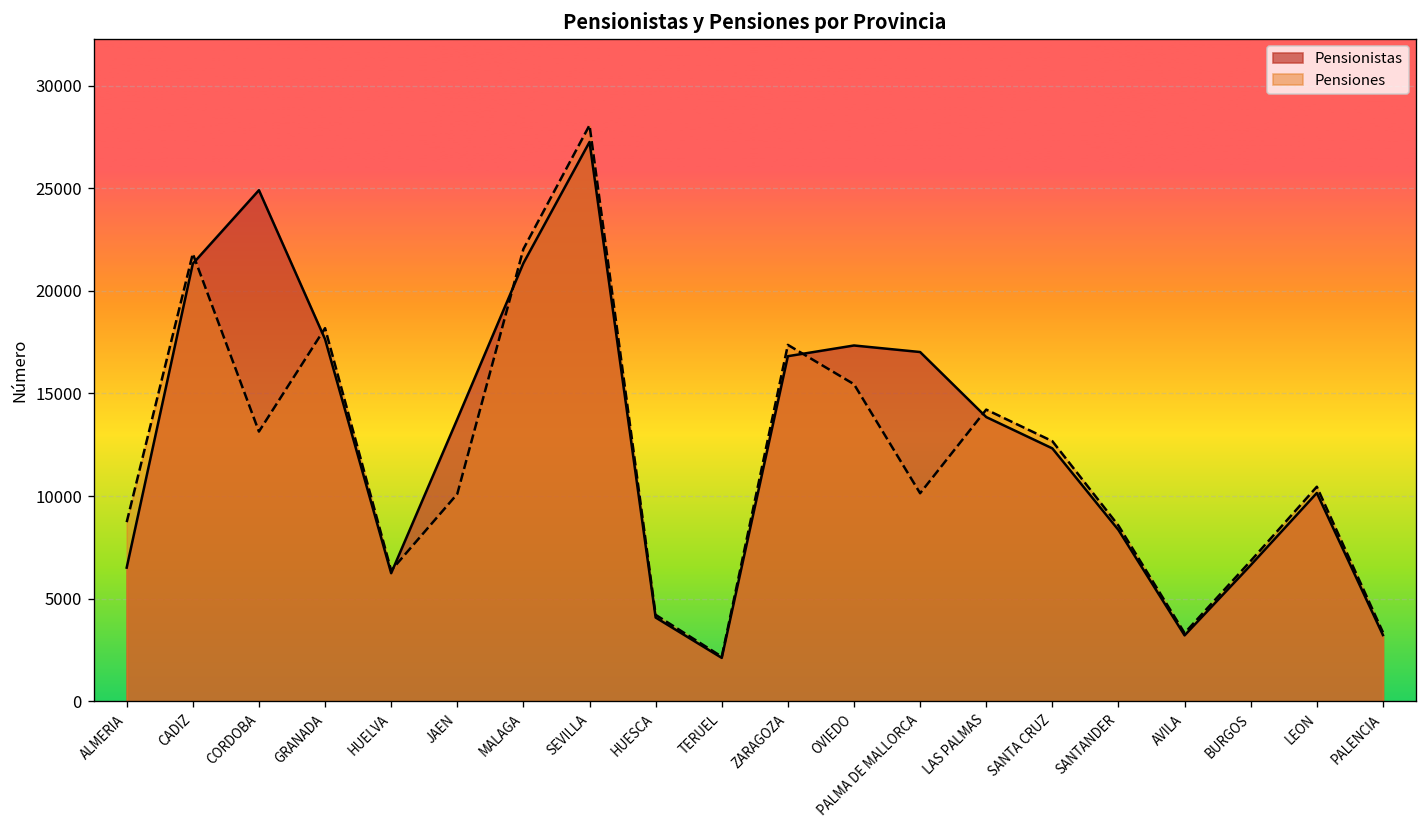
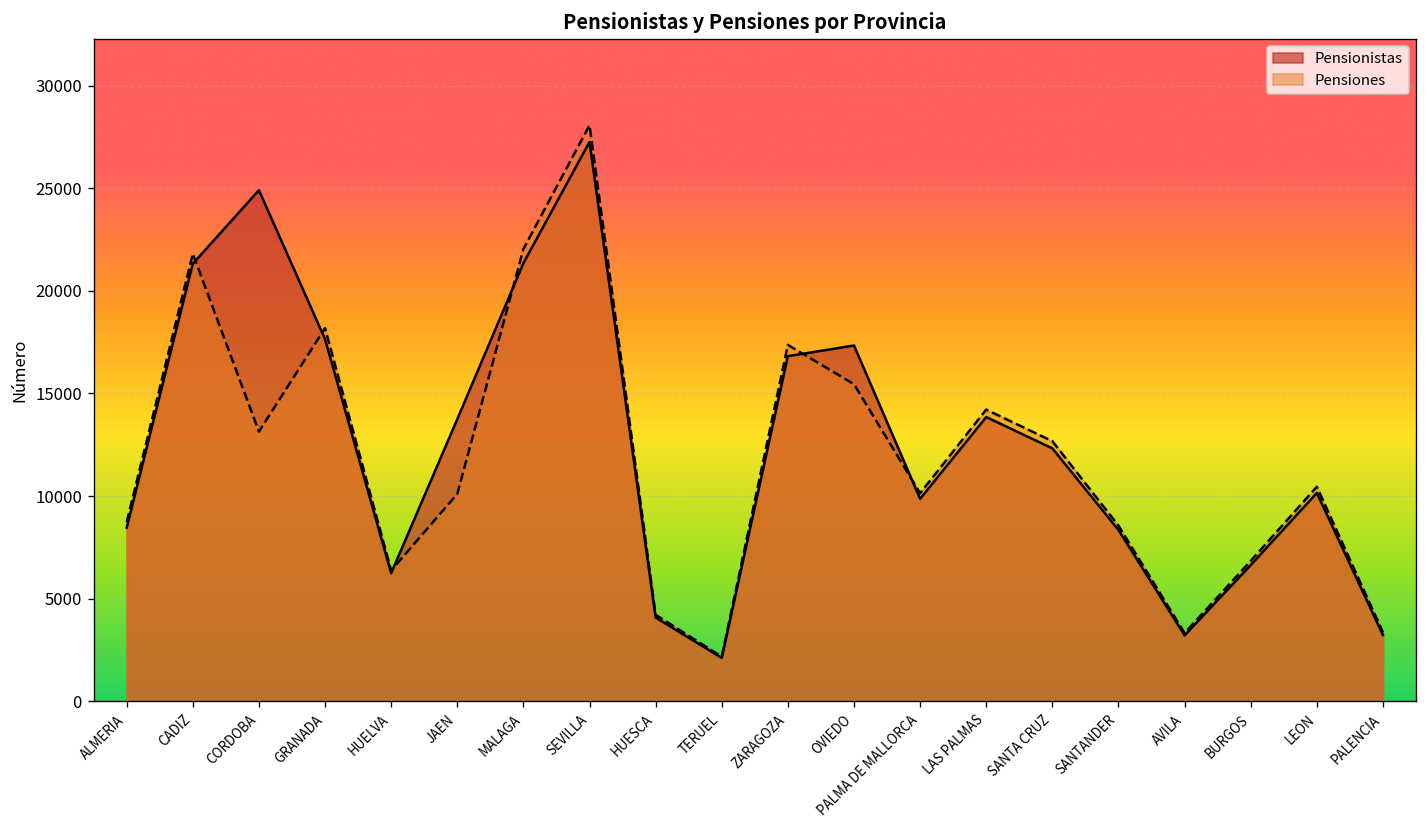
Pensionistas, ALMERIA: 6500 -> 8500
Pensionistas, PALMA DE MALLORCA: 17000 -> 9900
